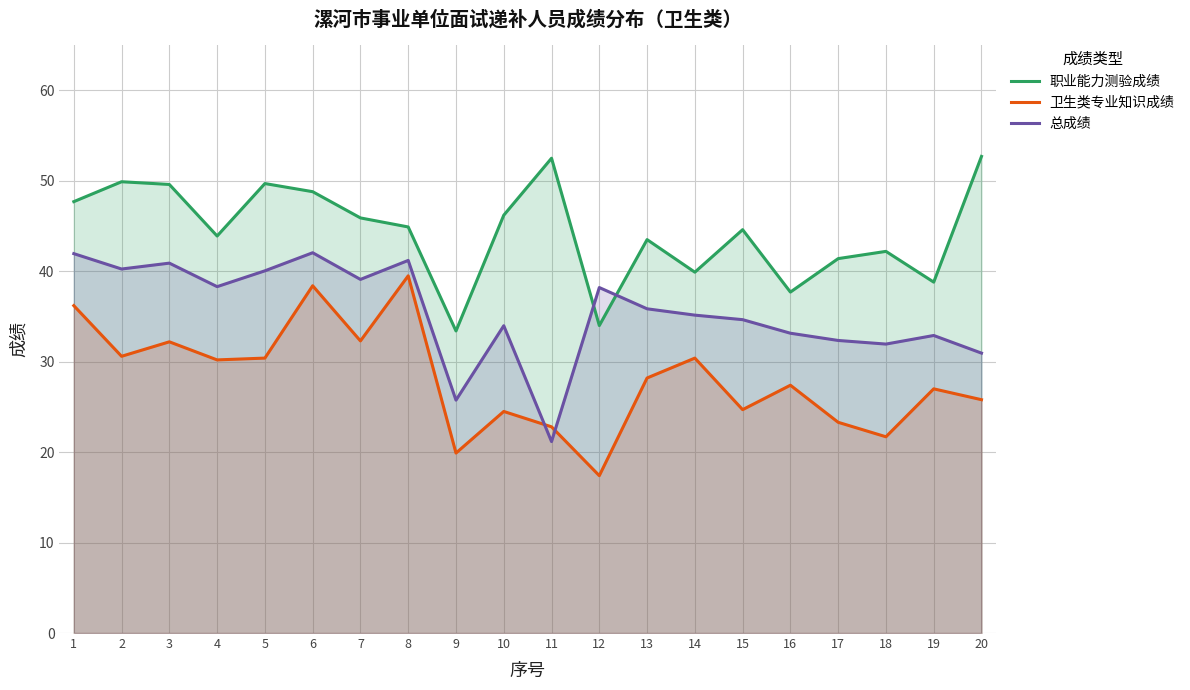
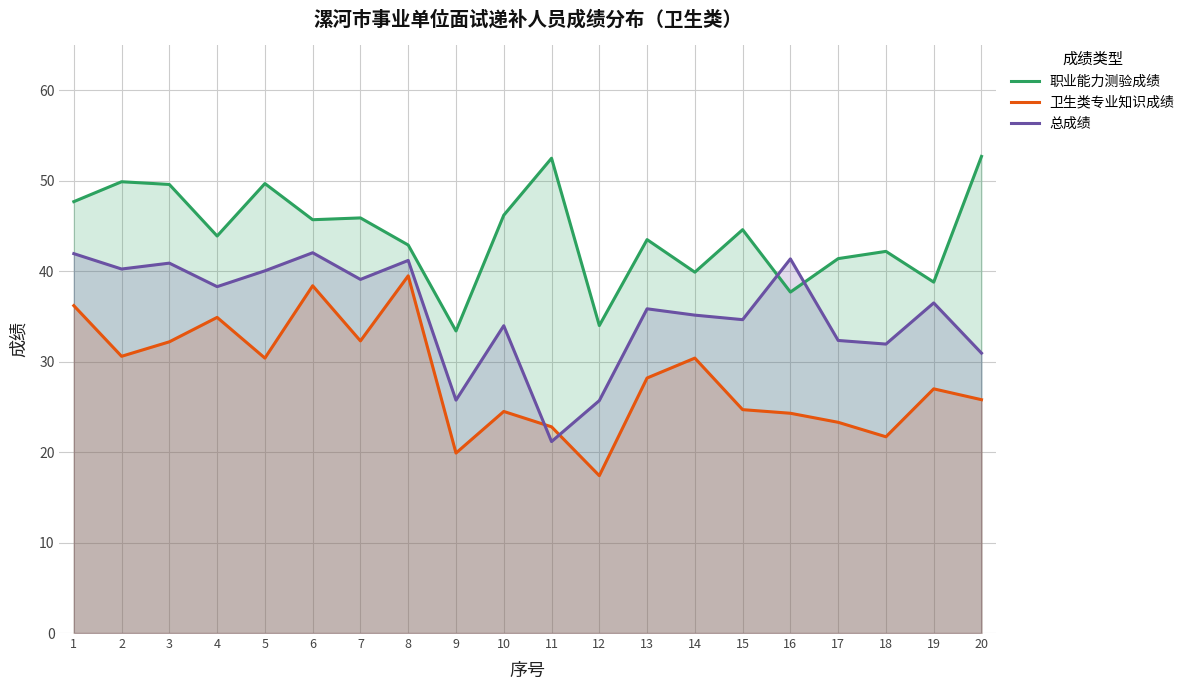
卫生类专业知识成绩, 4: 30 -> 35
职业能力测验成绩, 6: 49 -> 46
职业能力测验成绩, 8: 45 -> 43
总成绩, 12: 38 -> 26
卫生类专业知识成绩, 16: 27 -> 24
总成绩, 16: 33 -> 41
总成绩, 19: 33 -> 37
